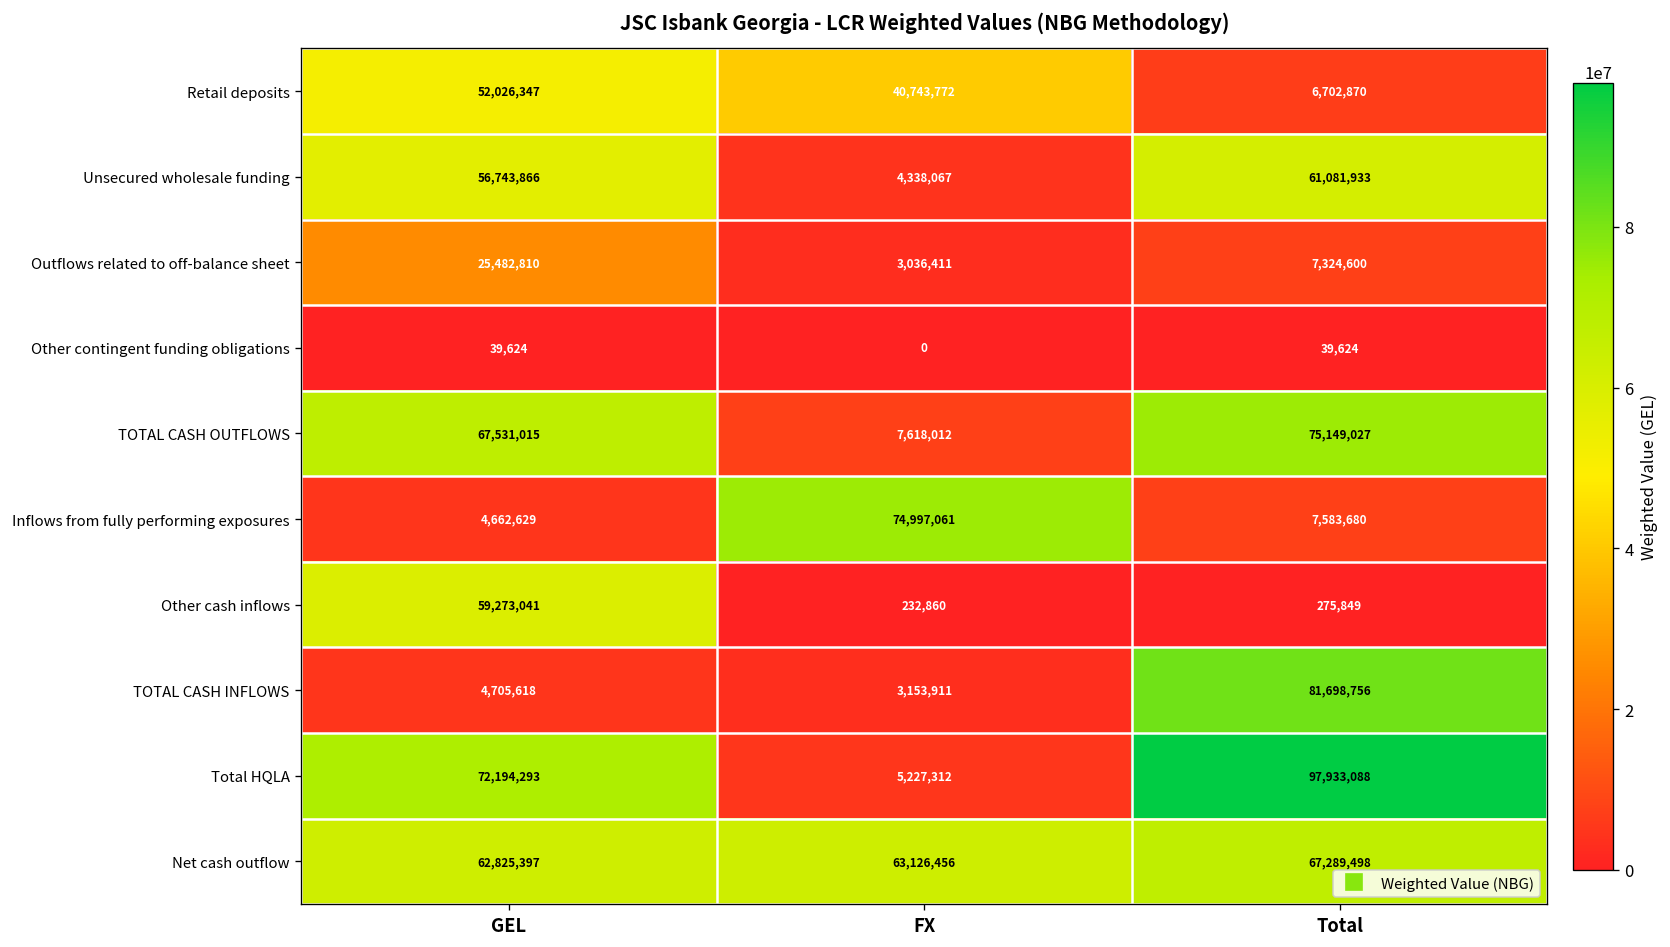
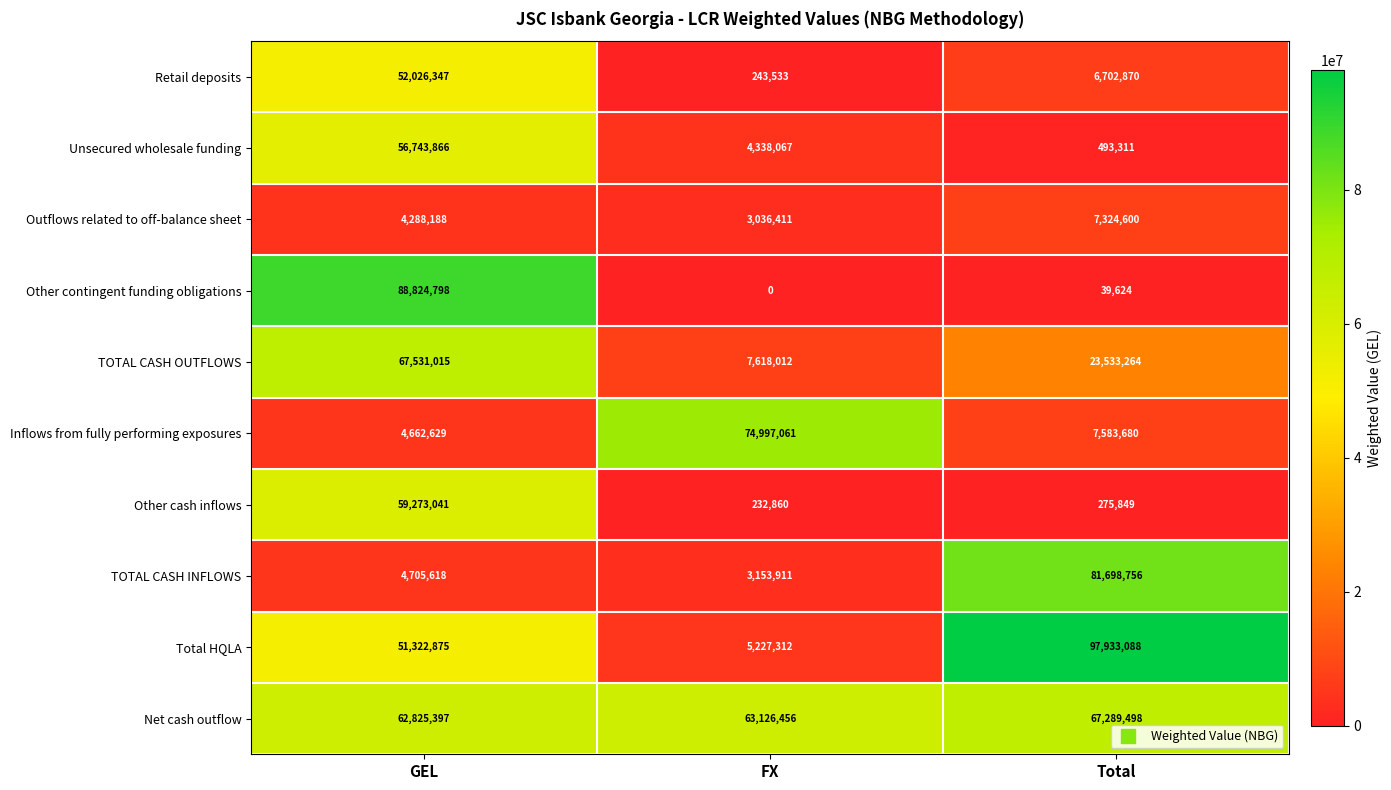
Retail deposits, FX: 40,743,772 -> 243,533
Unsecured wholesale funding, Total: 61,081,933 -> 493,311
Outflows related to off-balance sheet, GEL: 25,482,810 -> 4,288,188
Other contingent funding obligations, GEL: 39,624 -> 88,824,798
TOTAL CASH OUTFLOWS, Total: 75,149,027 -> 23,533,264
Total HQLA, GEL: 72,194,293 -> 51,322,875
